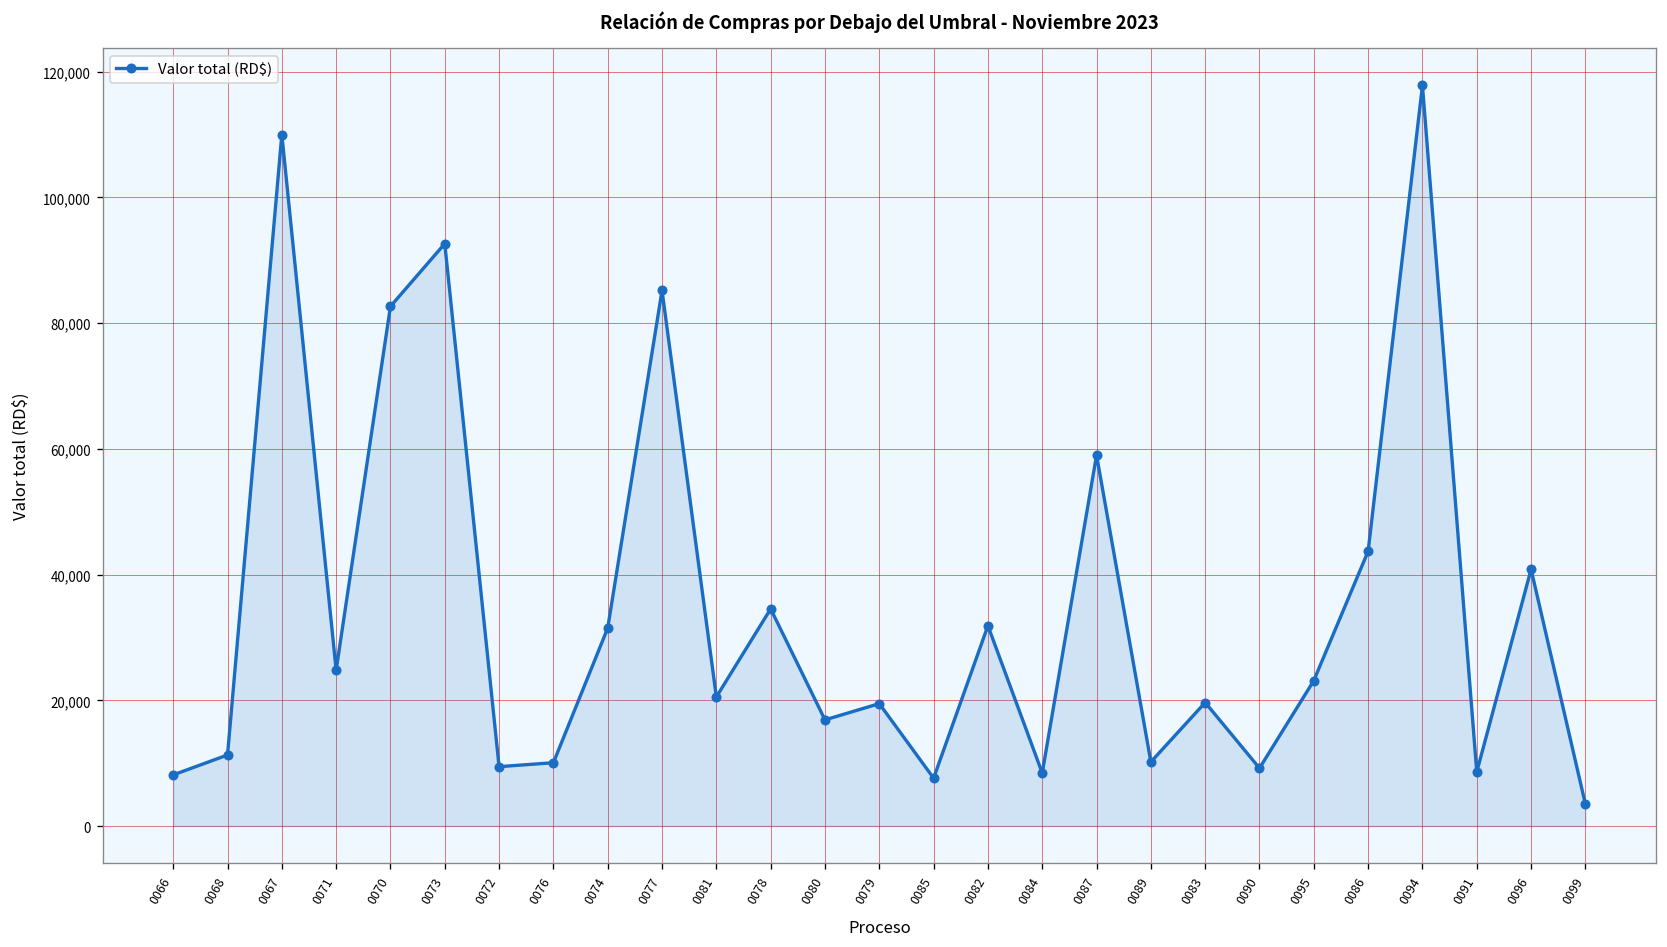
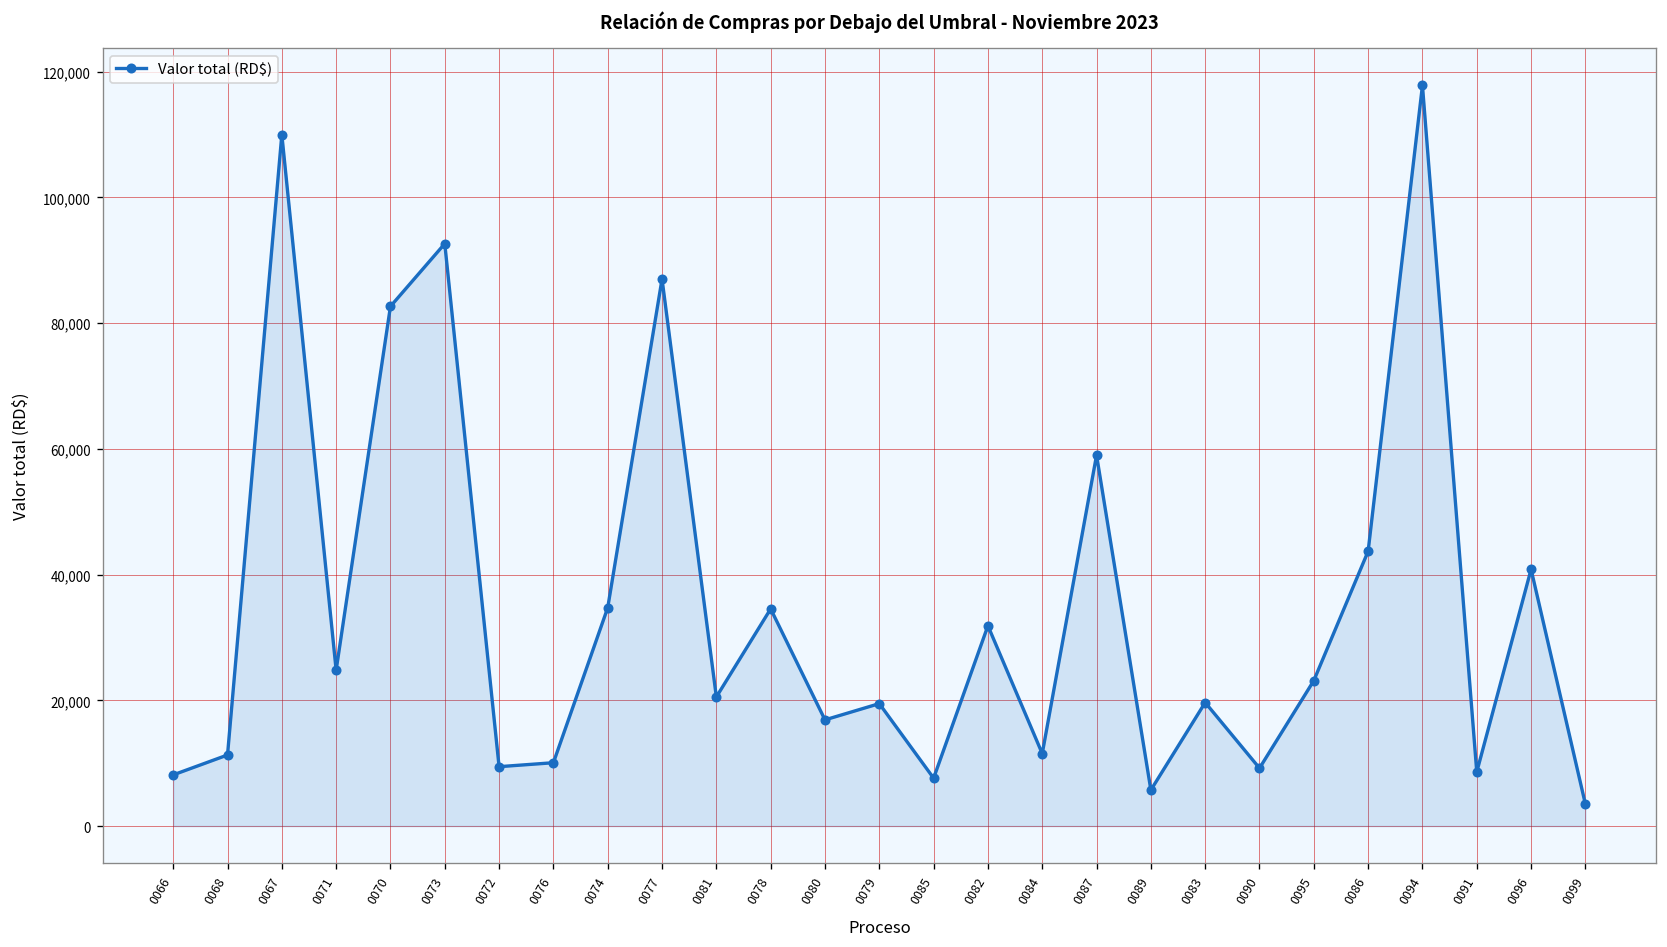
0074: 31,000 -> 35,000
0077: 85,000 -> 87,000
0084: 8,000 -> 12,000
0089: 10,000 -> 6,000
